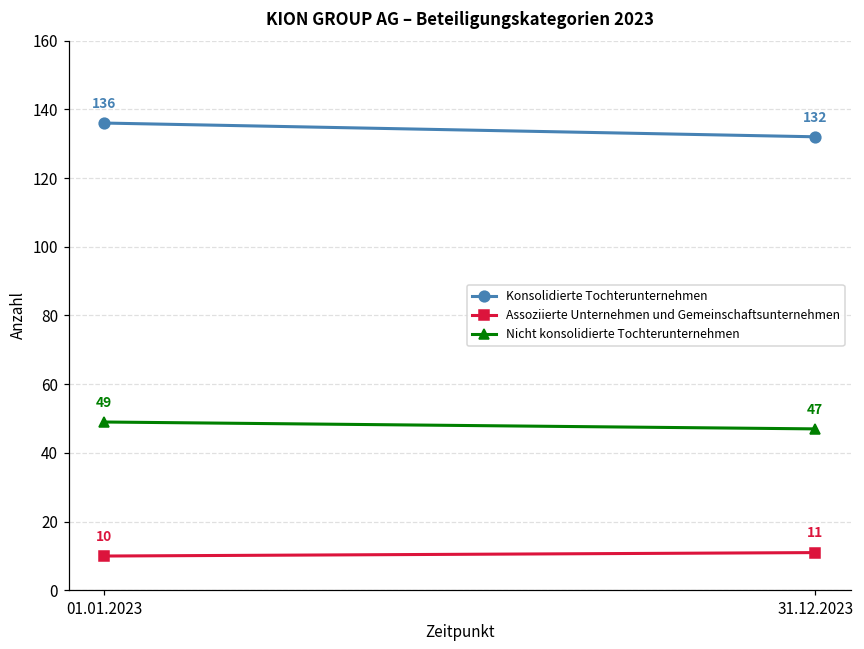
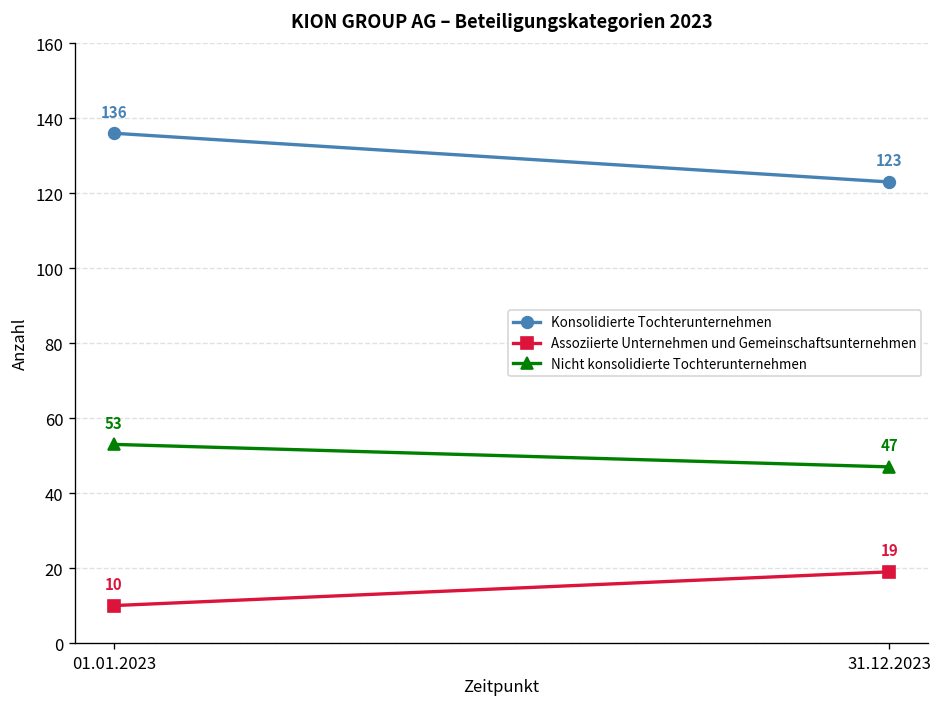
Nicht konsolidierte Tochterunternehmen, 01.01.2023: 49 -> 53
Konsolidierte Tochterunternehmen, 31.12.2023: 132 -> 123
Assoziierte Unternehmen und Gemeinschaftsunternehmen, 31.12.2023: 11 -> 19
